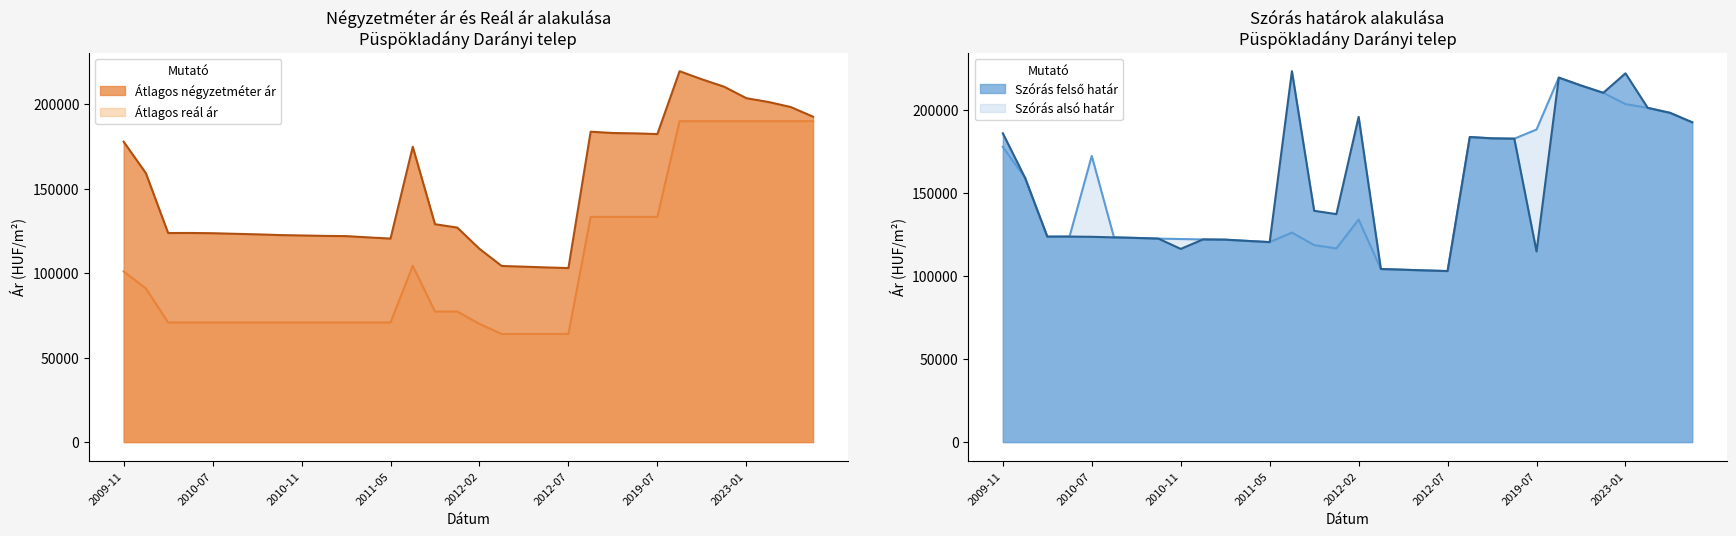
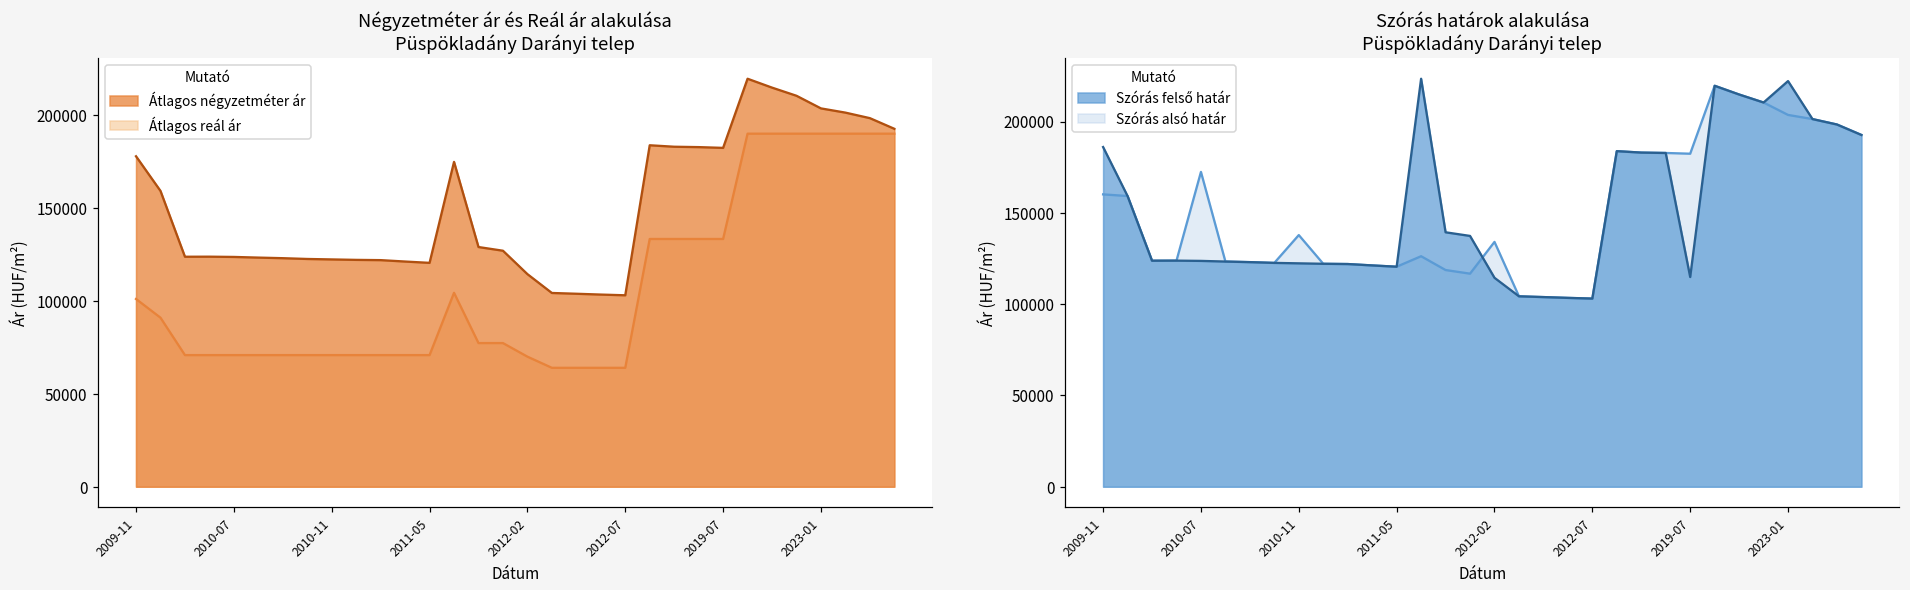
Szórás határok alakulása Püspökladány Darányi telep, Szórás alsó határ, 2009-11: 178000 -> 160000
Szórás határok alakulása Püspökladány Darányi telep, Szórás alsó határ, 2010-11: 122000 -> 138000
Szórás határok alakulása Püspökladány Darányi telep, Szórás felső határ, 2010-11: 116000 -> 122000
Szórás határok alakulása Püspökladány Darányi telep, Szórás felső határ, 2012-02: 196000 -> 114000
Szórás határok alakulása Püspökladány Darányi telep, Szórás alsó határ, 2019-07: 188000 -> 182000
